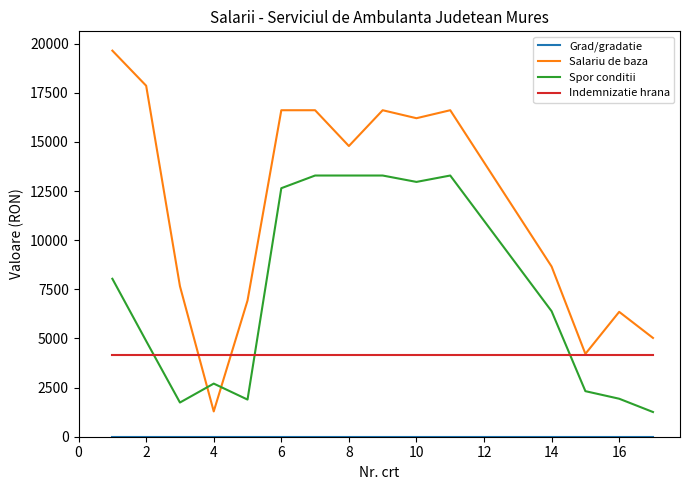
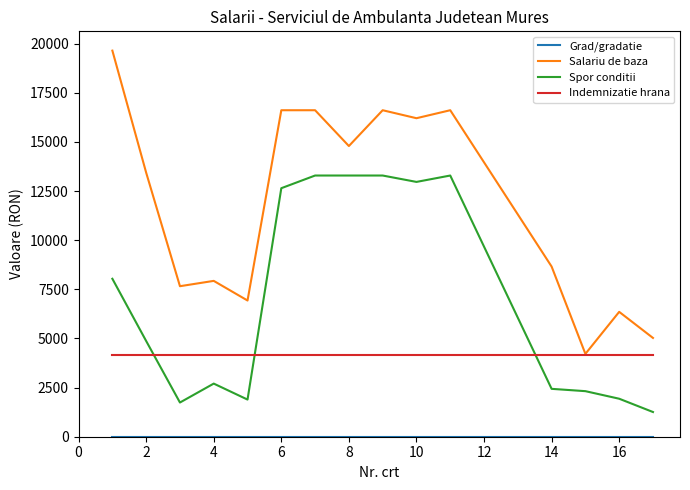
Salariu de baza, 2: 17900 -> 13400
Salariu de baza, 4: 1300 -> 7900
Spor conditii, 14: 6400 -> 2400
